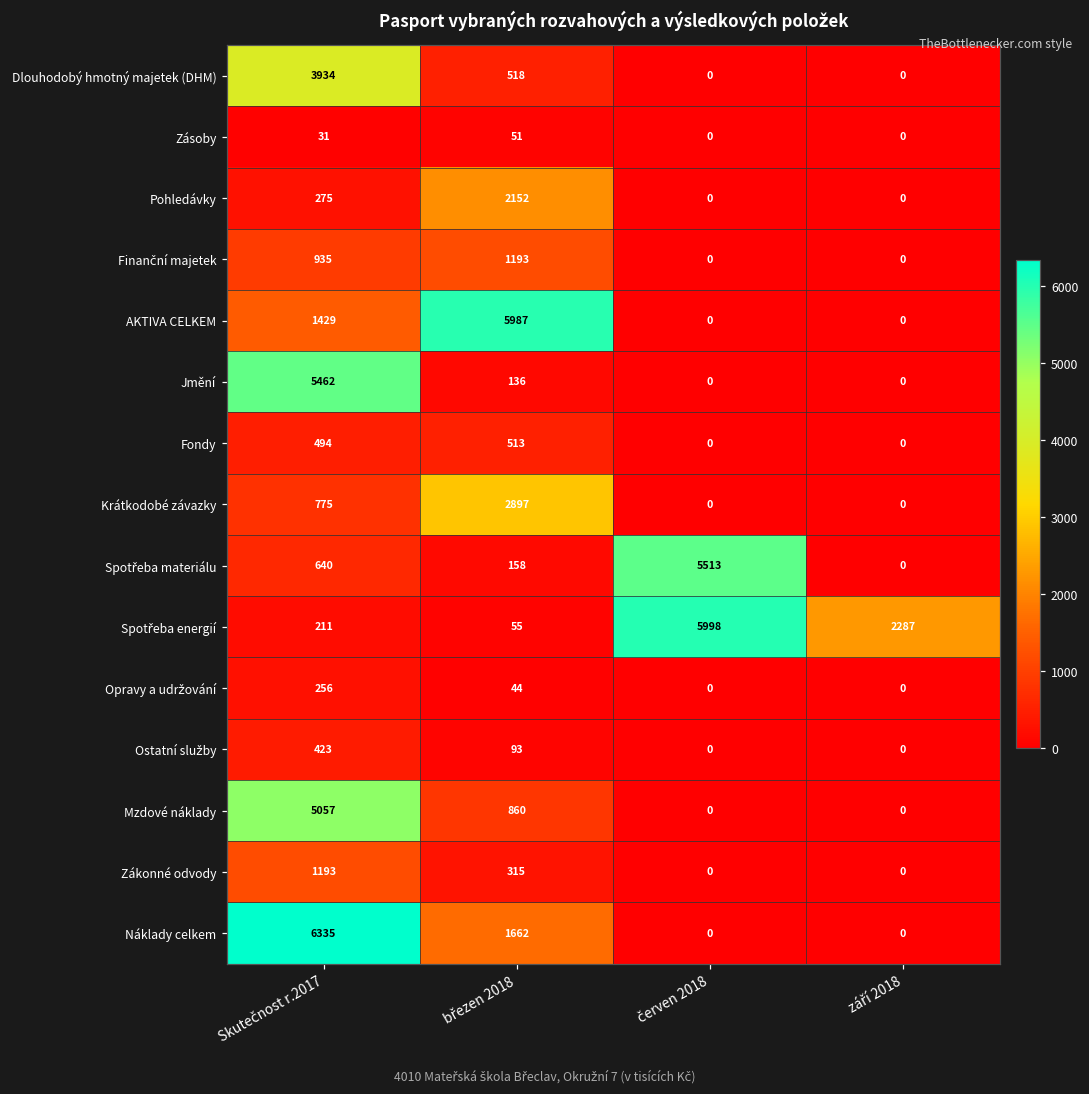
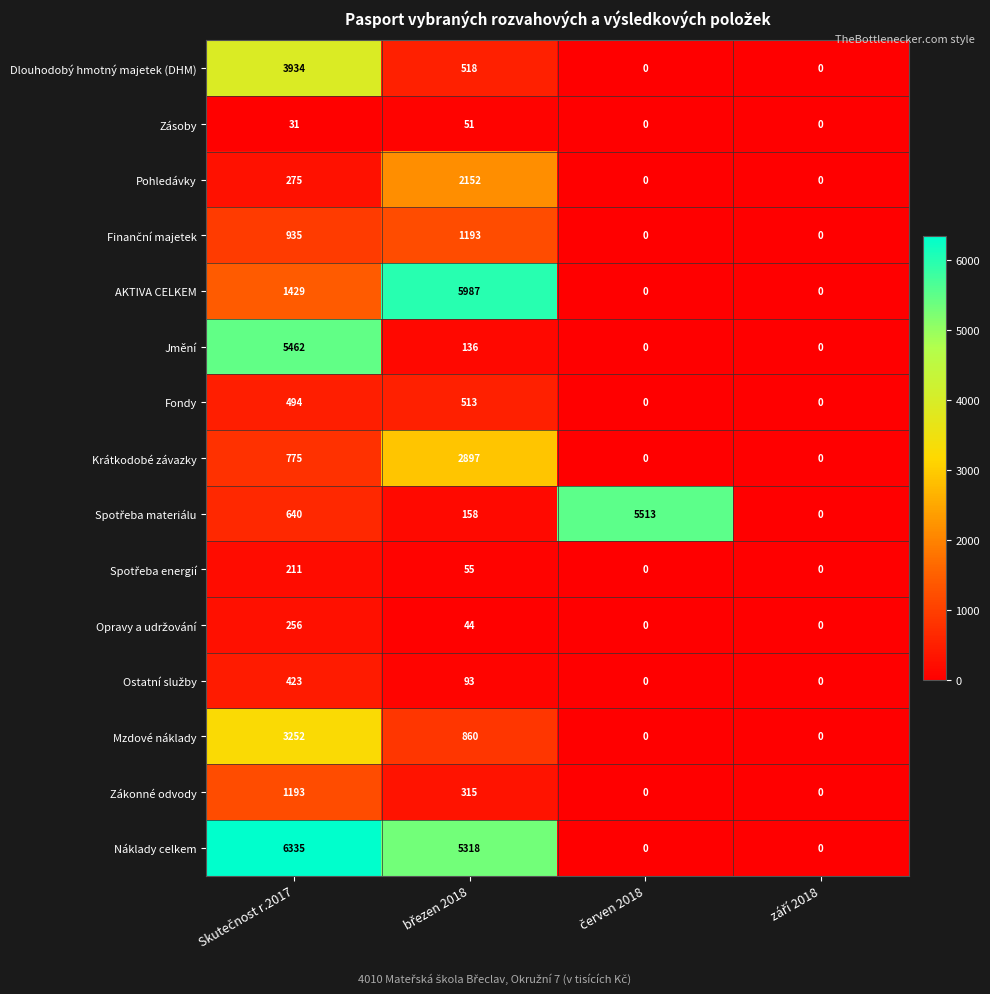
Spotřeba energií, červen 2018: 5998 -> 0
Spotřeba energií, září 2018: 2287 -> 0
Mzdové náklady, Skutečnost r.2017: 5057 -> 3252
Náklady celkem, březen 2018: 1662 -> 5318
